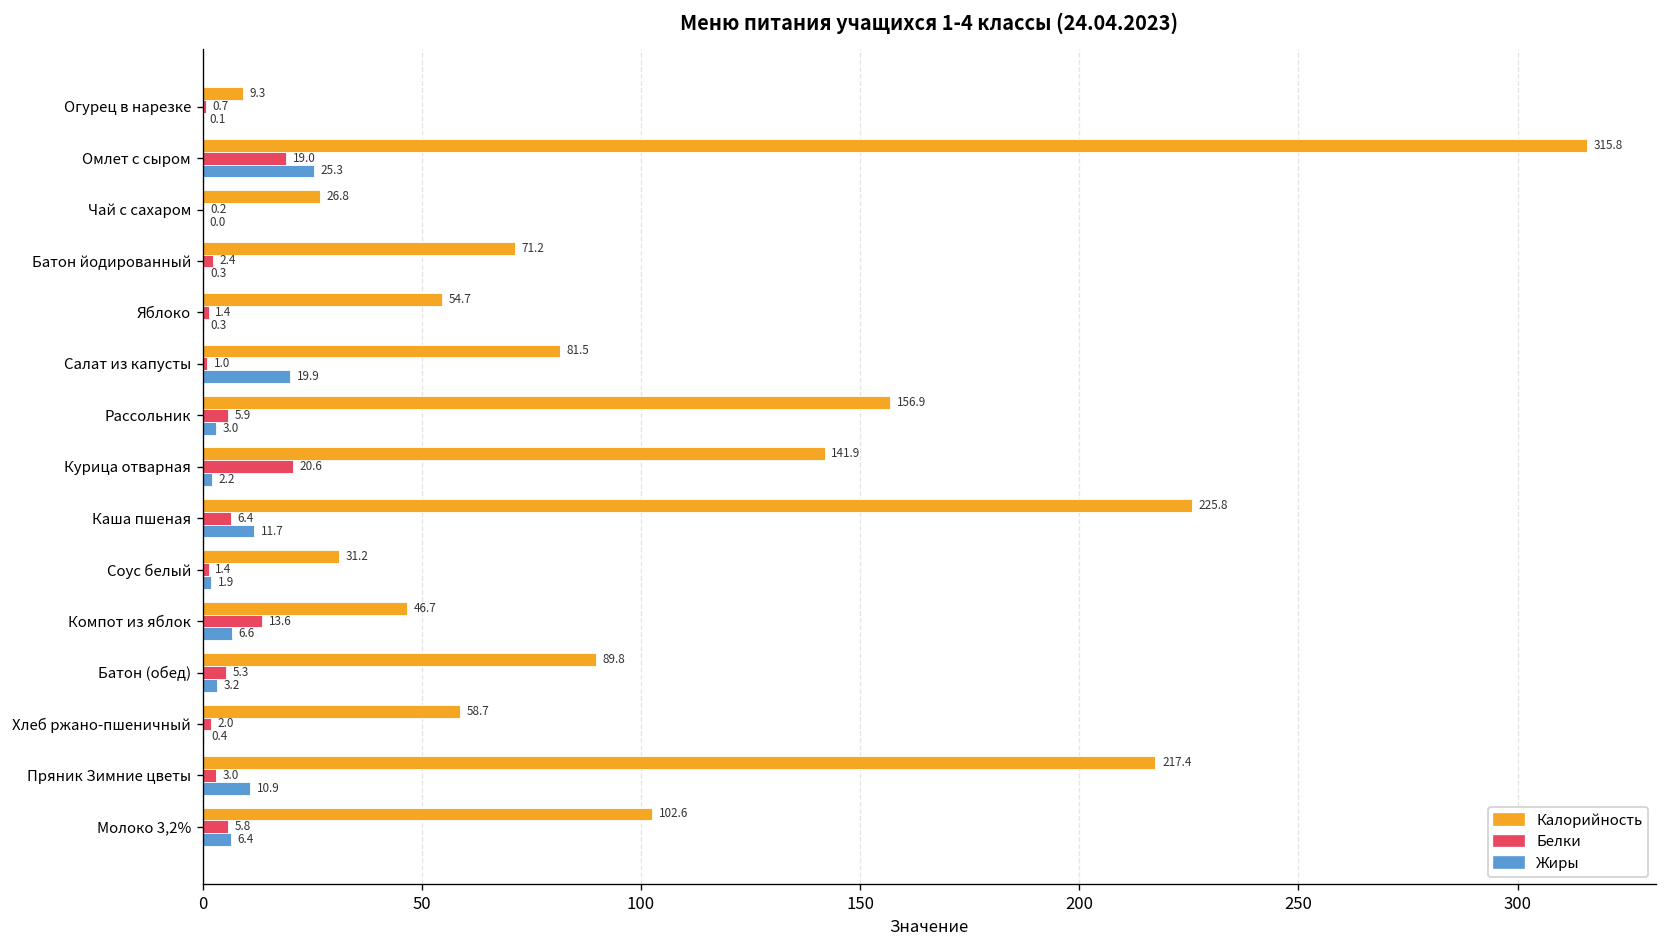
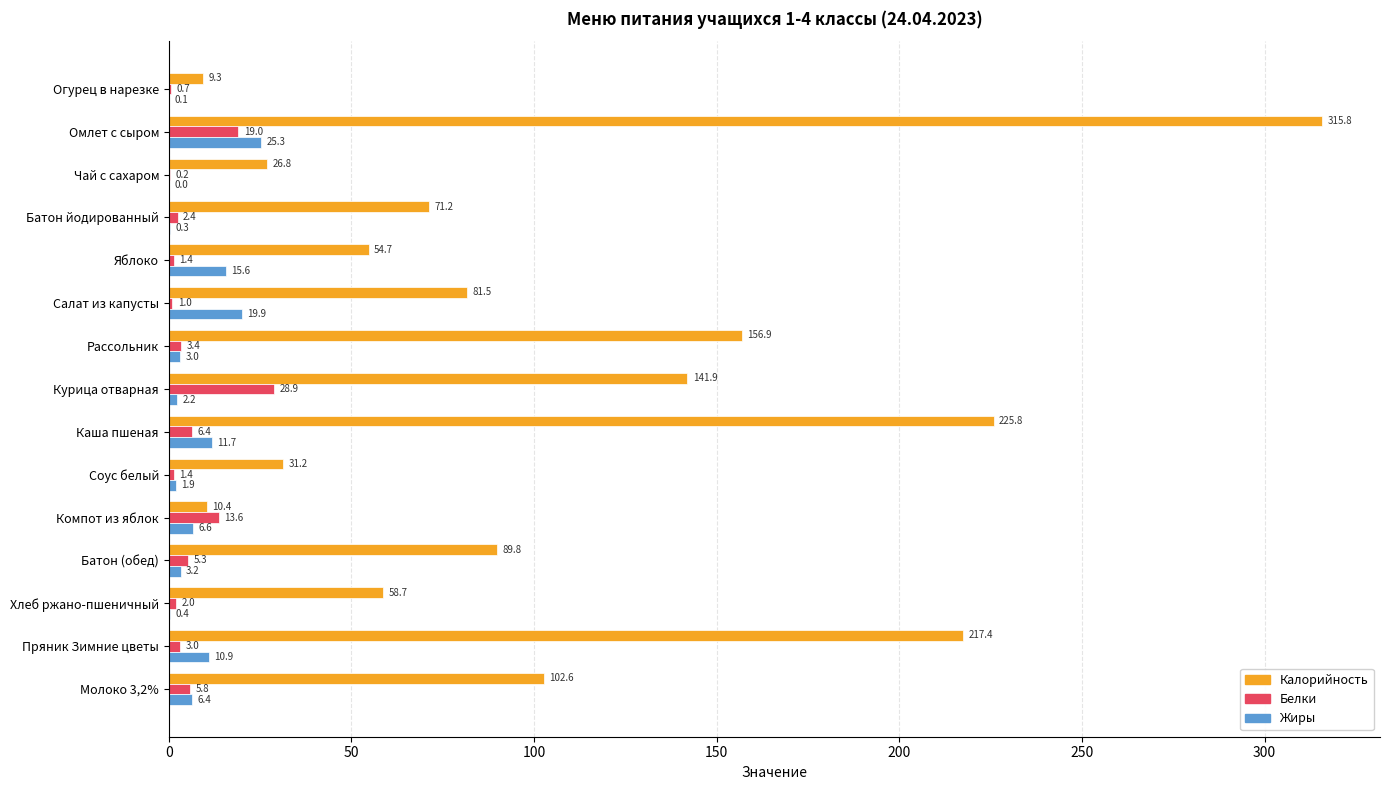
Жиры, Яблоко: 0.3 -> 15.6
Белки, Рассольник: 5.9 -> 3.4
Белки, Курица отварная: 20.6 -> 28.9
Калорийность, Компот из яблок: 46.7 -> 10.4
